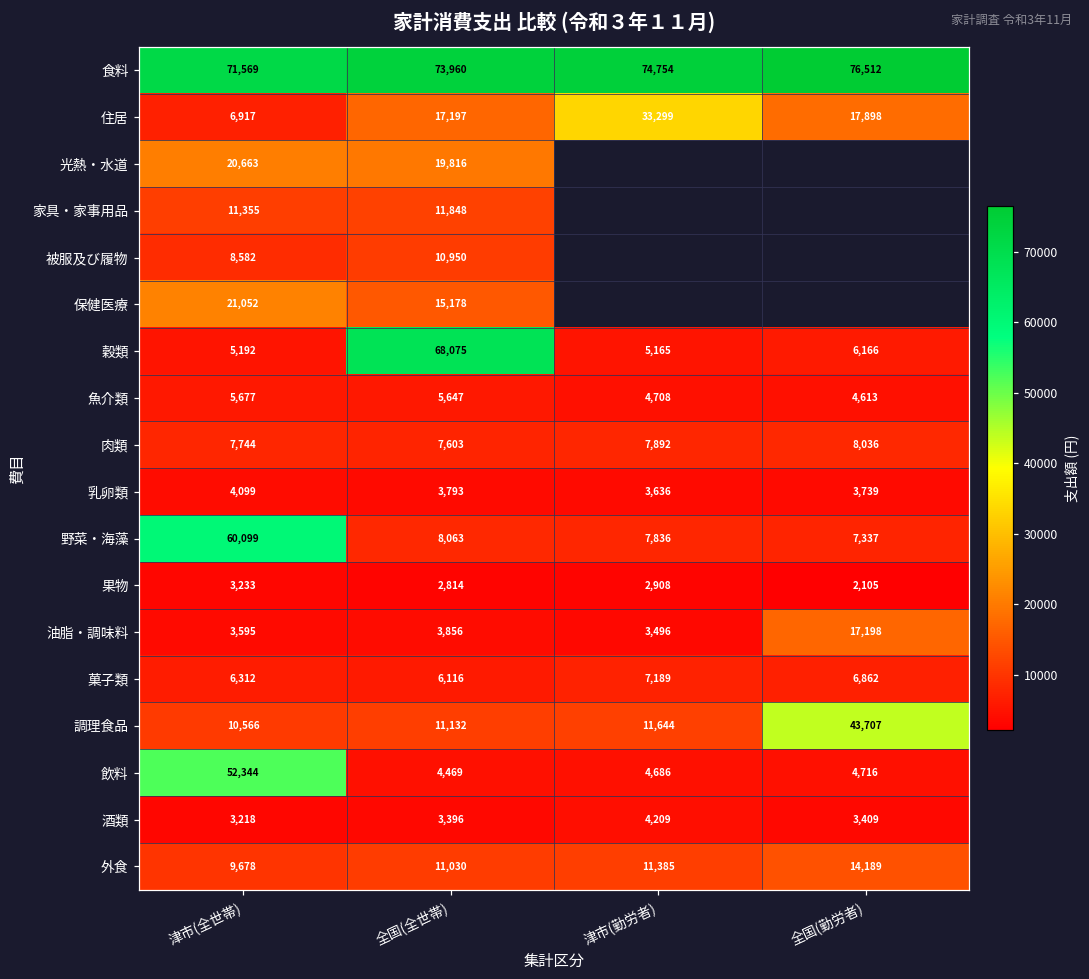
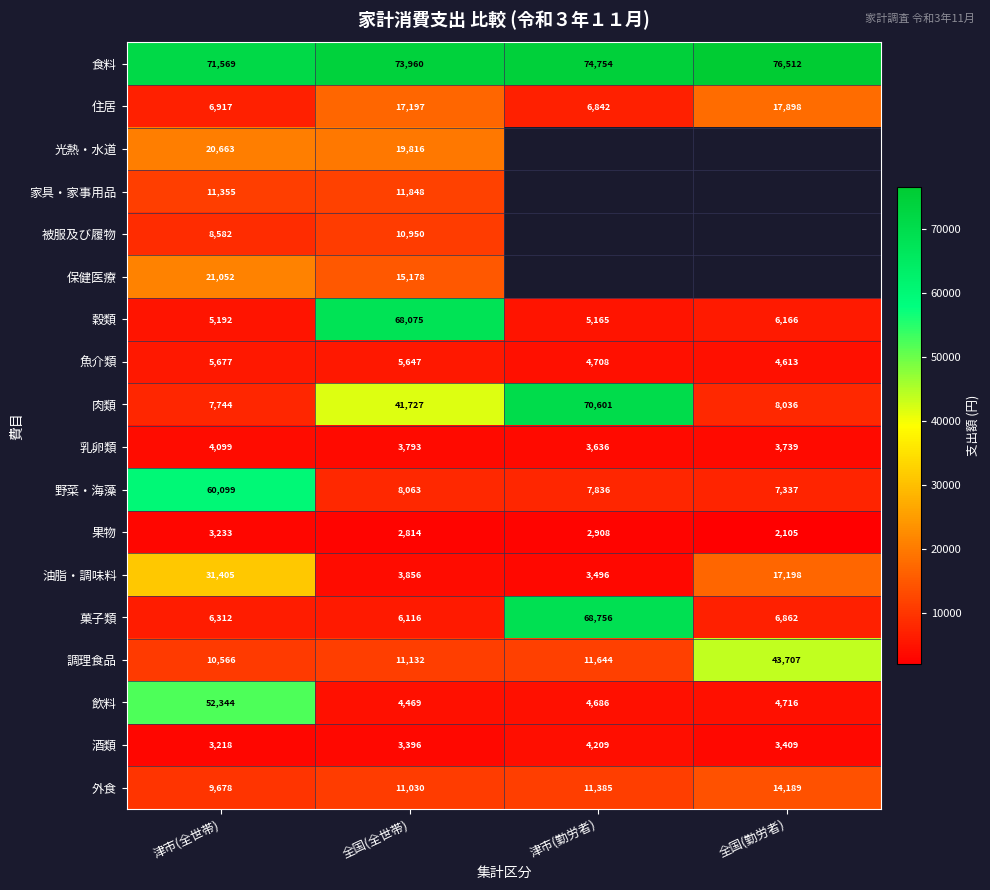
住居, 津市(勤労者): 33,299 -> 6,842
肉類, 全国(全世帯): 7,603 -> 41,727
肉類, 津市(勤労者): 7,892 -> 70,601
油脂・調味料, 津市(全世帯): 3,595 -> 31,405
菓子類, 津市(勤労者): 7,189 -> 68,756
